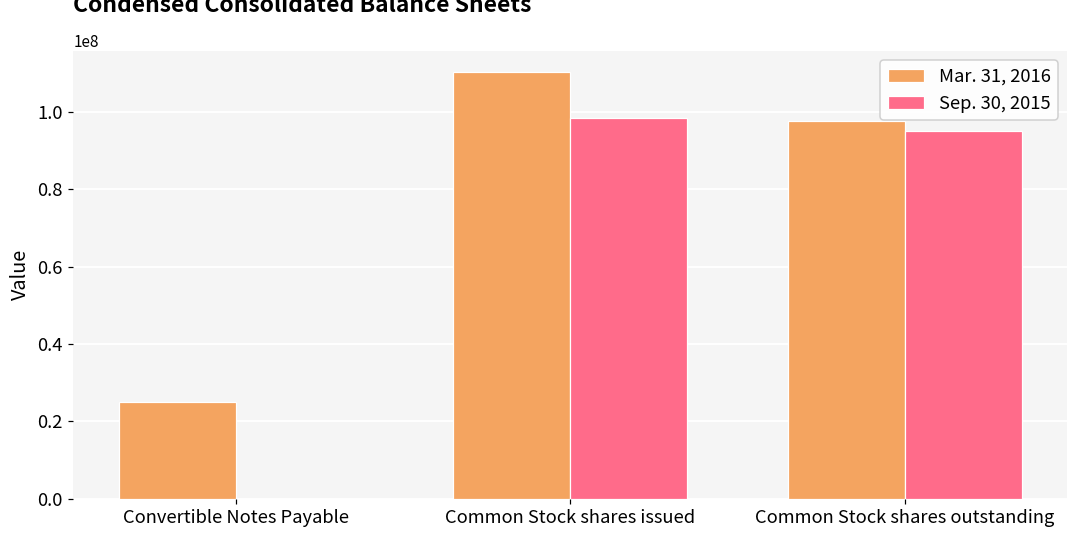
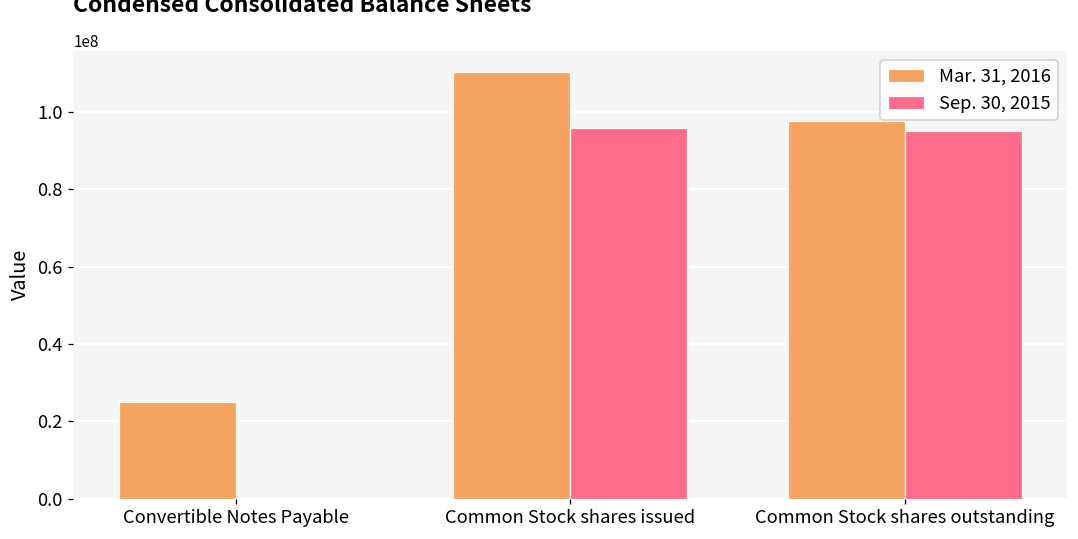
Sep. 30, 2015, Common Stock shares issued: 98000000 -> 96000000
